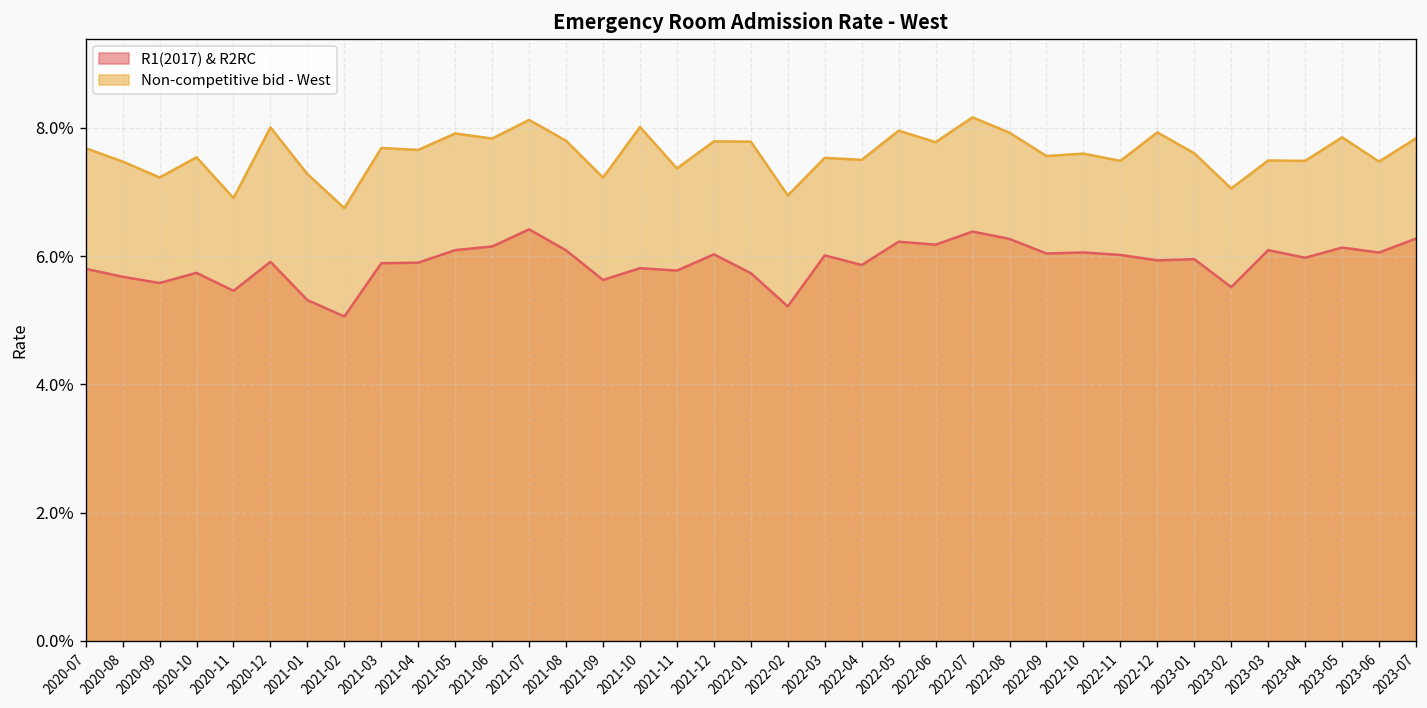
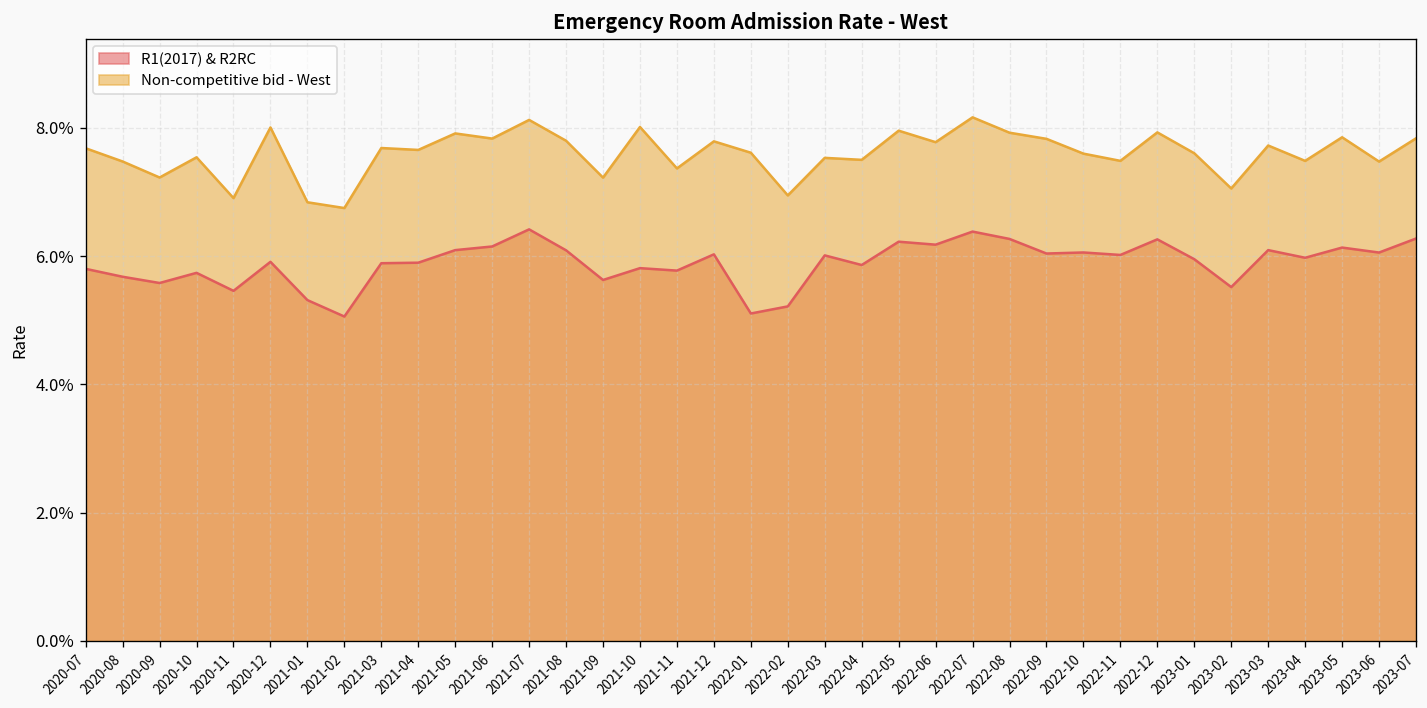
Non-competitive bid - West, 2021-01: 7.3% -> 6.8%
R1(2017) & R2RC, 2022-01: 5.7% -> 5.1%
Non-competitive bid - West, 2022-01: 7.8% -> 7.6%
Non-competitive bid - West, 2022-09: 7.6% -> 7.8%
R1(2017) & R2RC, 2022-12: 5.9% -> 6.3%
Non-competitive bid - West, 2023-03: 7.5% -> 7.7%
